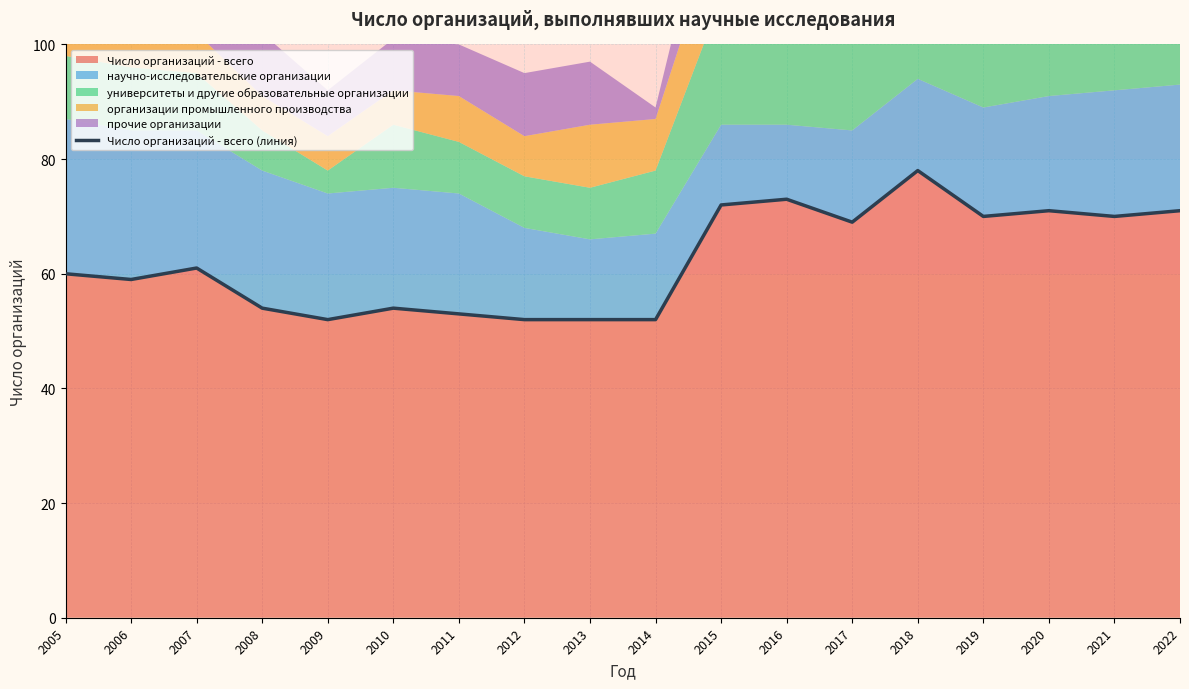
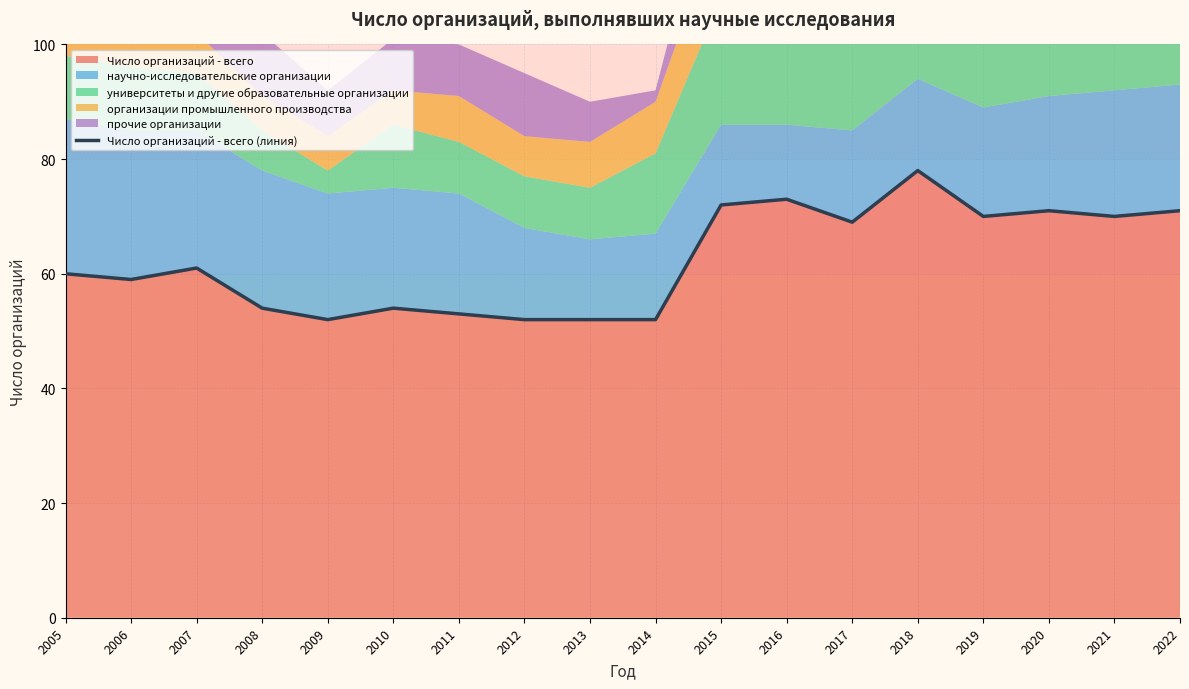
организации промышленного производства, 2013: 11 -> 8
прочие организации, 2013: 11 -> 7
университеты и другие образовательные организации, 2014: 11 -> 14
